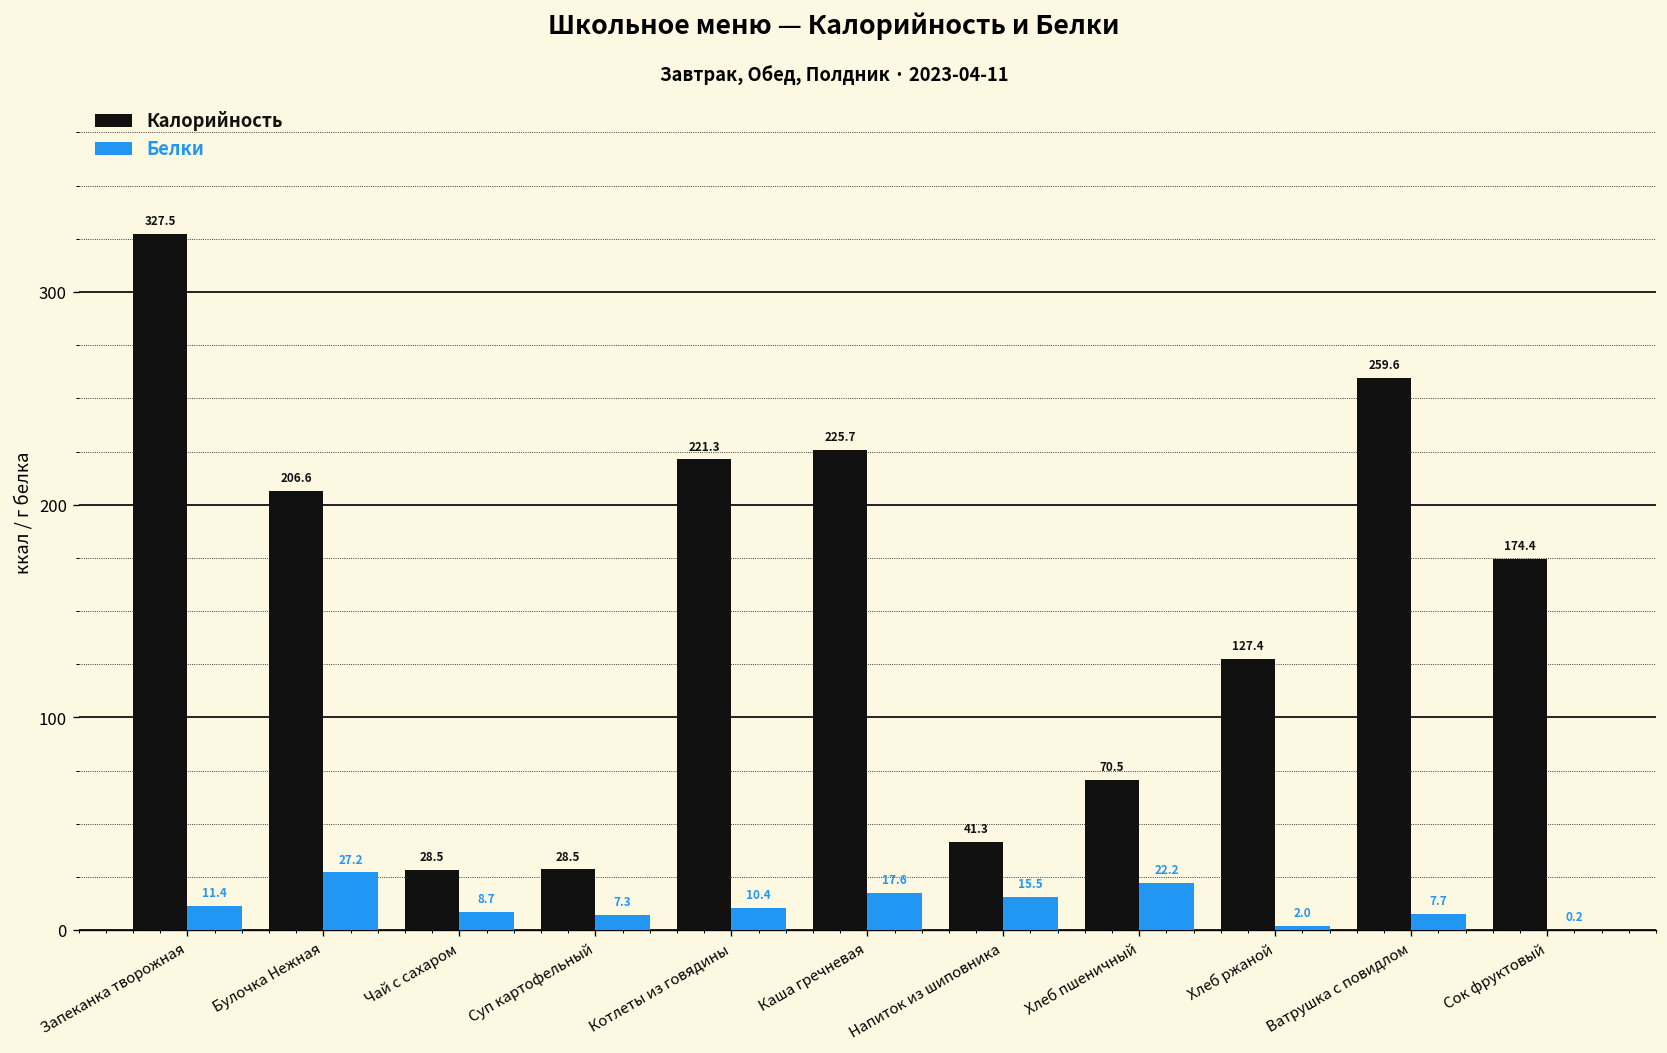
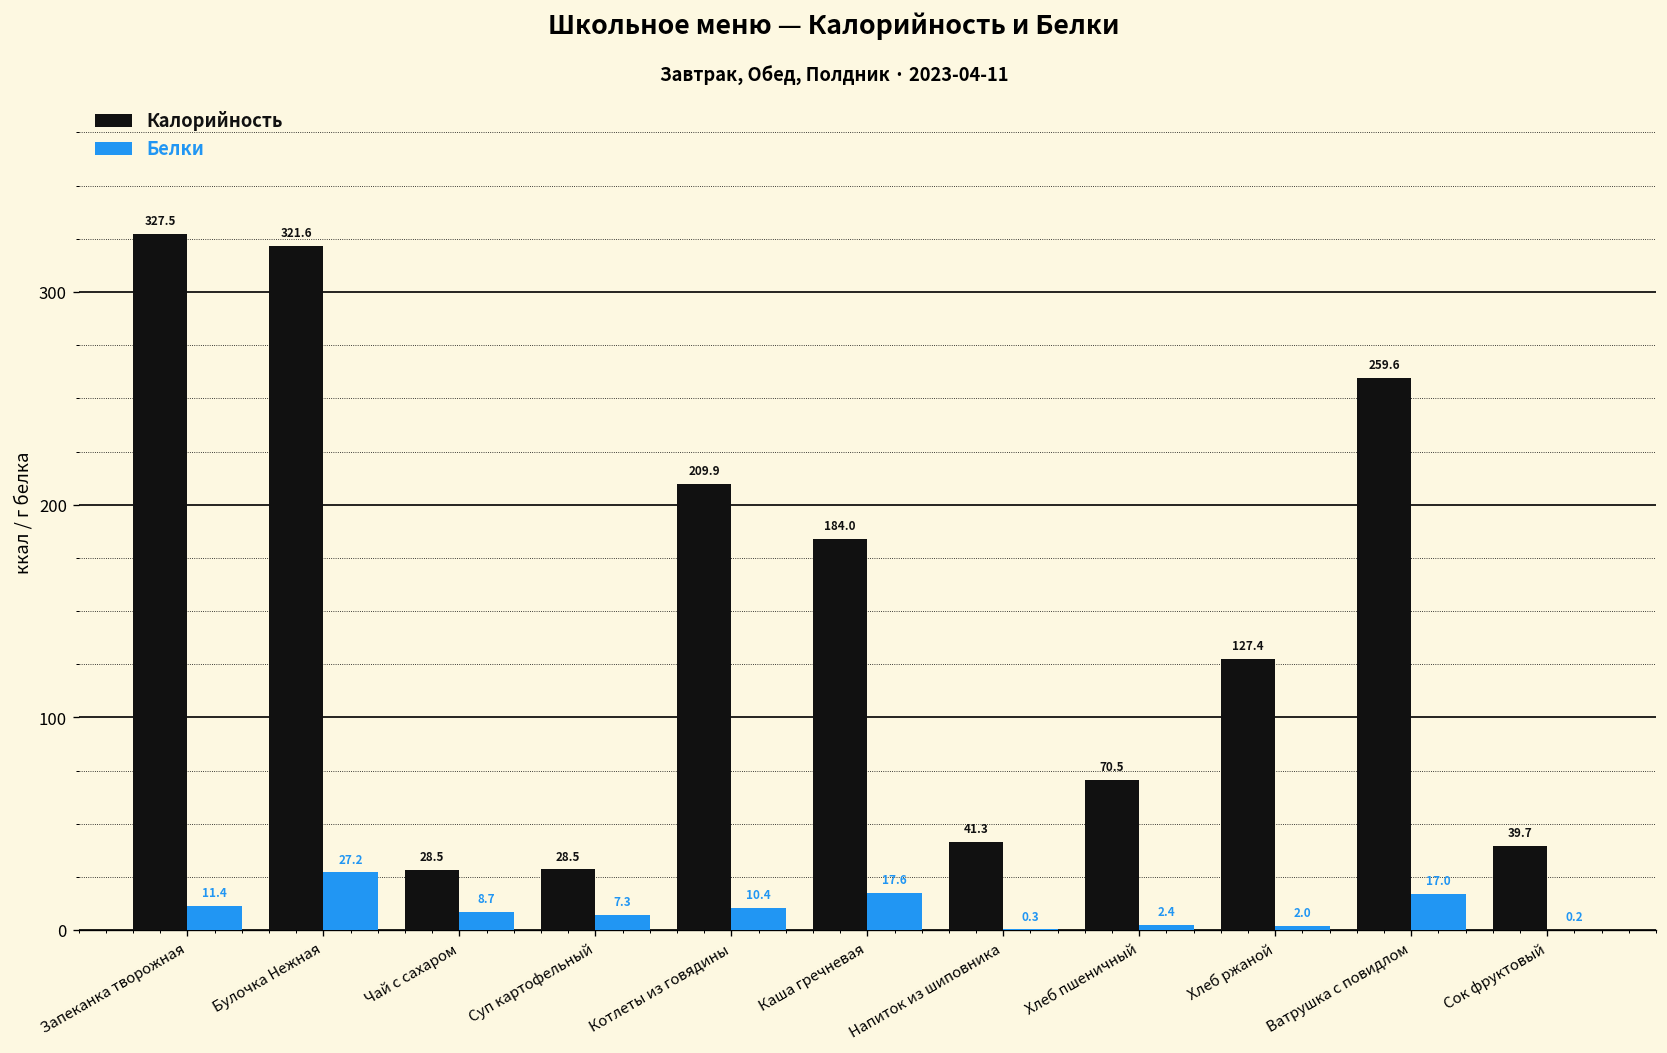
Калорийность, Булочка Нежная: 206.6 -> 321.6
Калорийность, Котлеты из говядины: 221.3 -> 209.9
Калорийность, Каша гречневая: 225.7 -> 184.0
Белки, Напиток из шиповника: 15.5 -> 0.3
Белки, Хлеб пшеничный: 22.2 -> 2.4
Белки, Ватрушка с повидлом: 7.7 -> 17.0
Калорийность, Сок фруктовый: 174.4 -> 39.7
